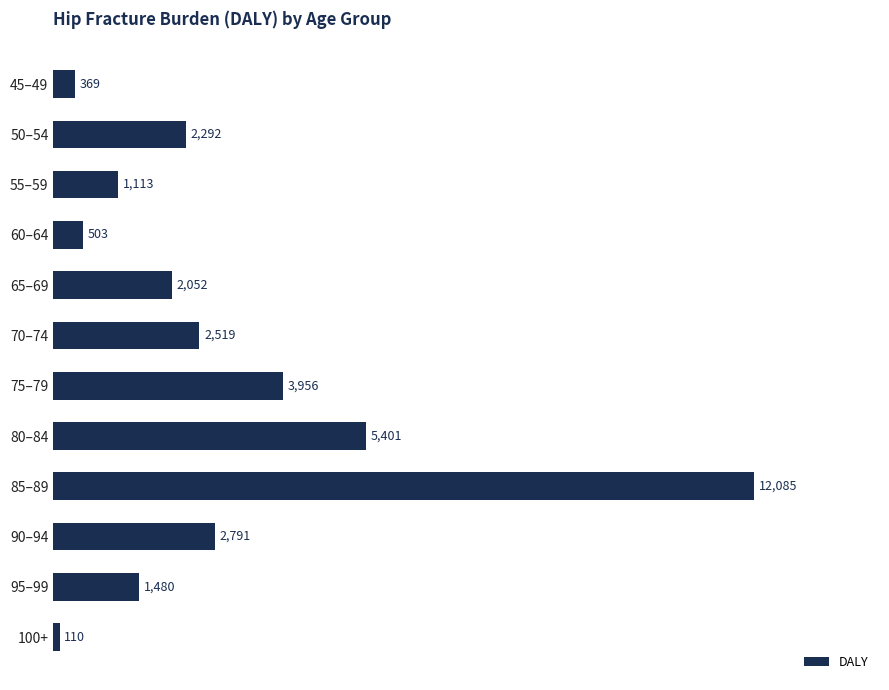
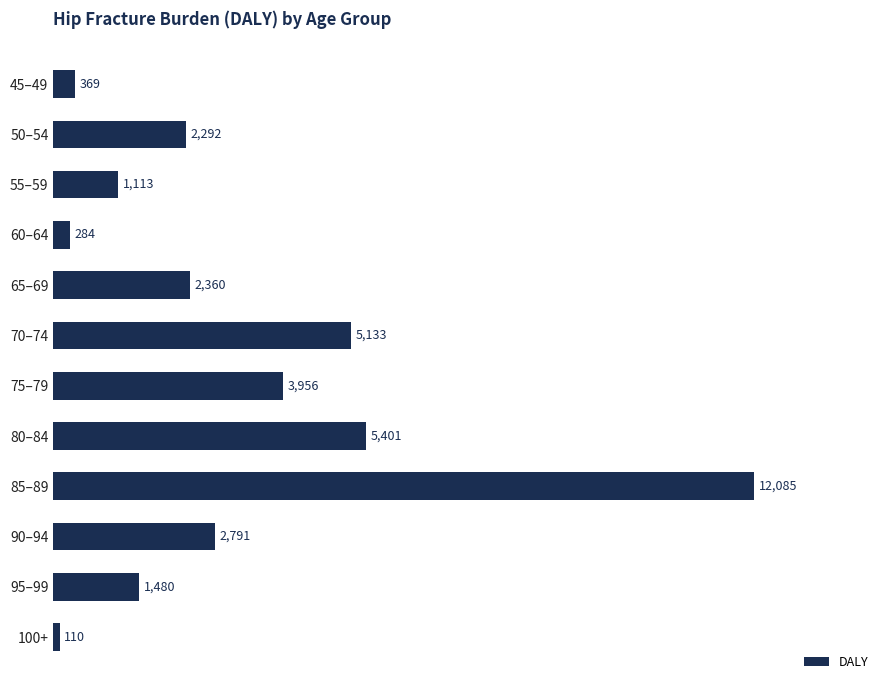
60–64: 503 -> 284
65–69: 2,052 -> 2,360
70–74: 2,519 -> 5,133
